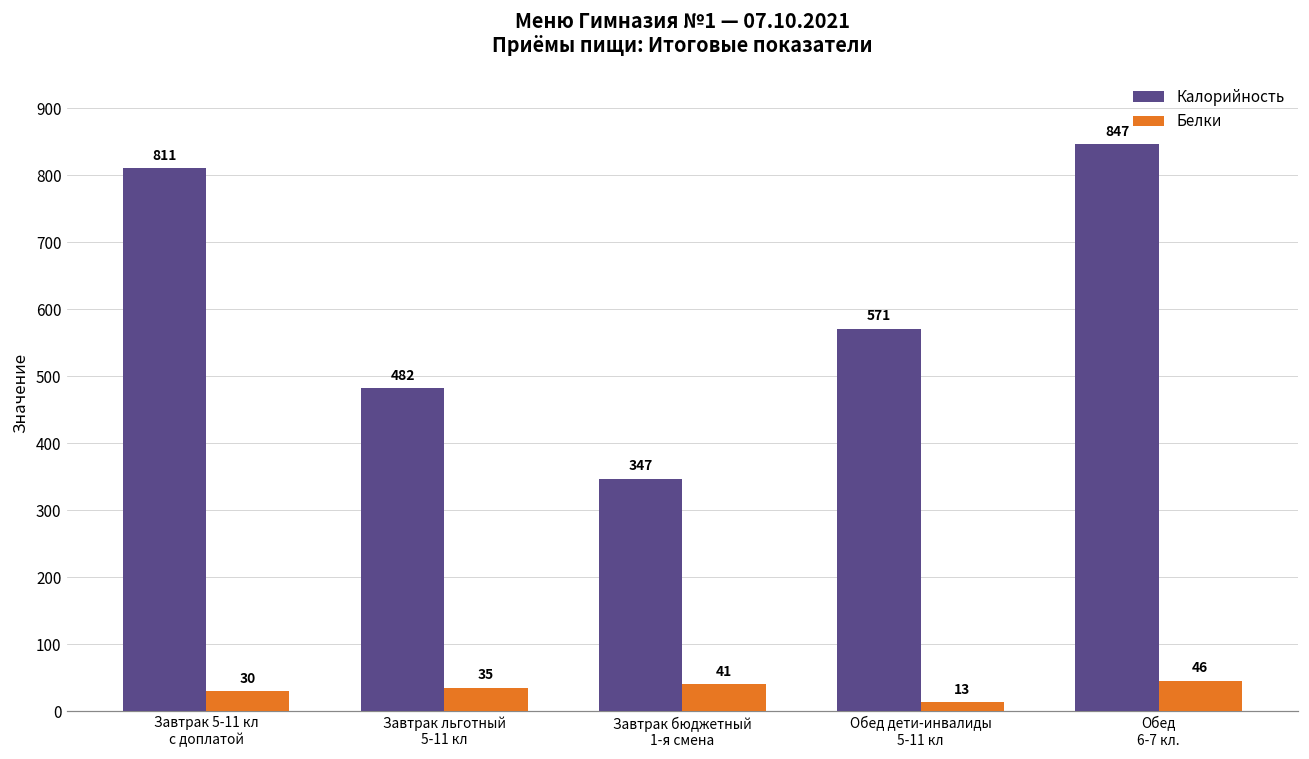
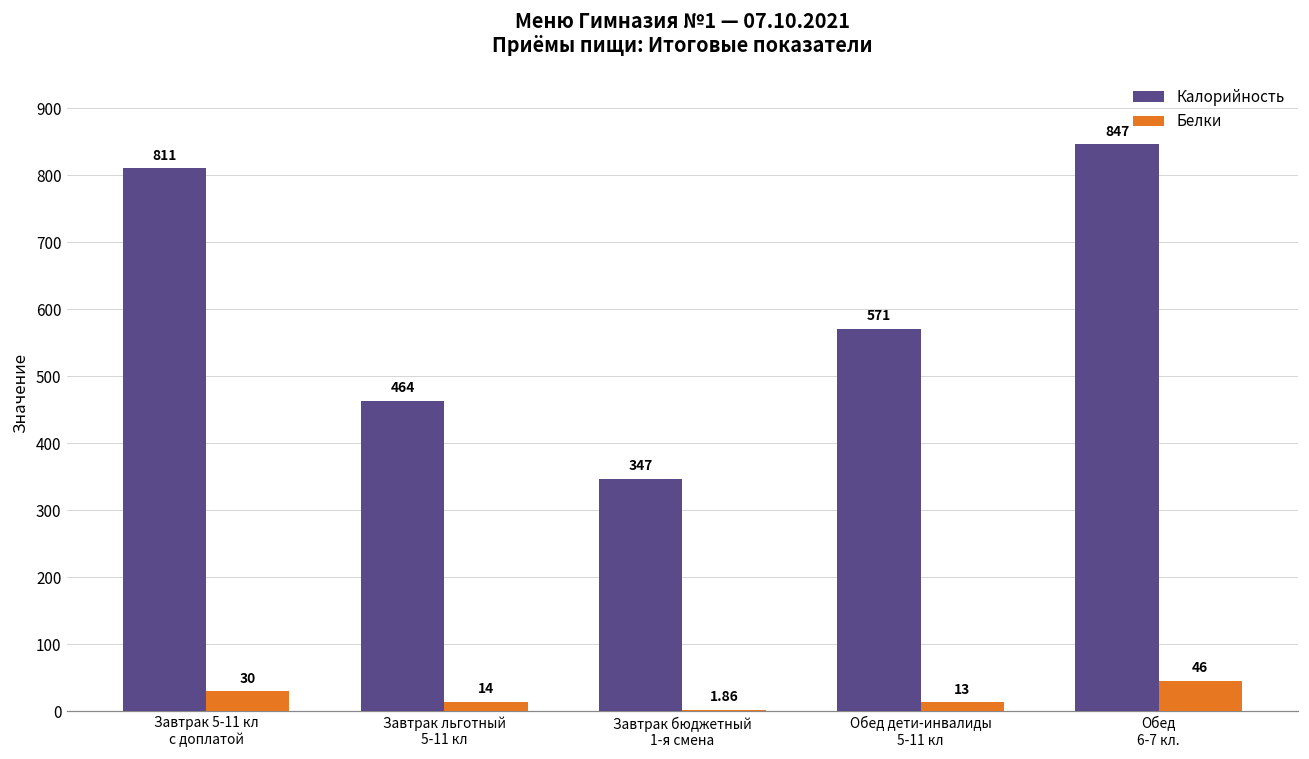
Калорийность, Завтрак льготный 5-11 кл: 482 -> 464
Белки, Завтрак льготный 5-11 кл: 35 -> 14
Белки, Завтрак бюджетный 1-я смена: 41 -> 1.86
